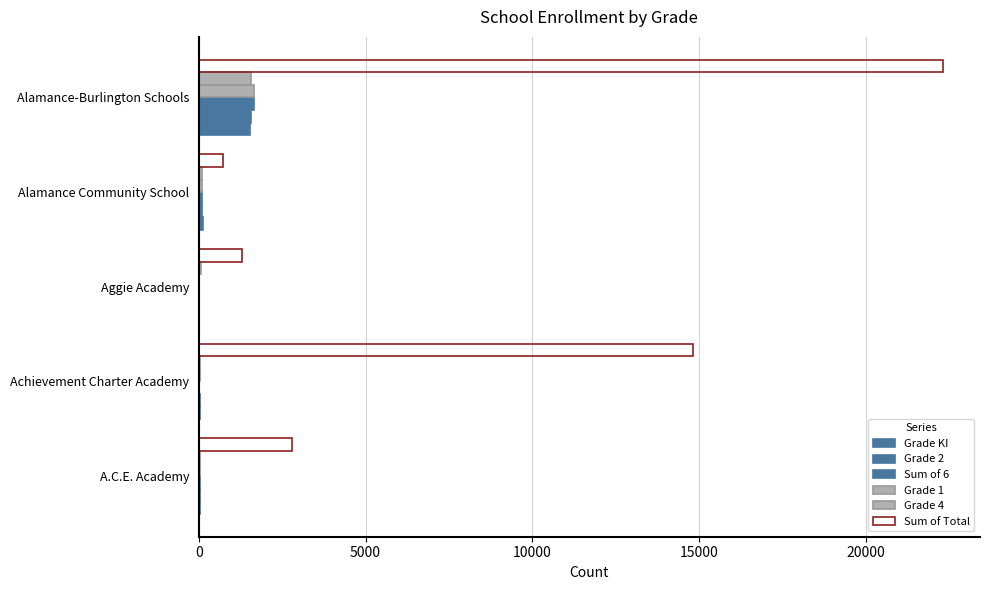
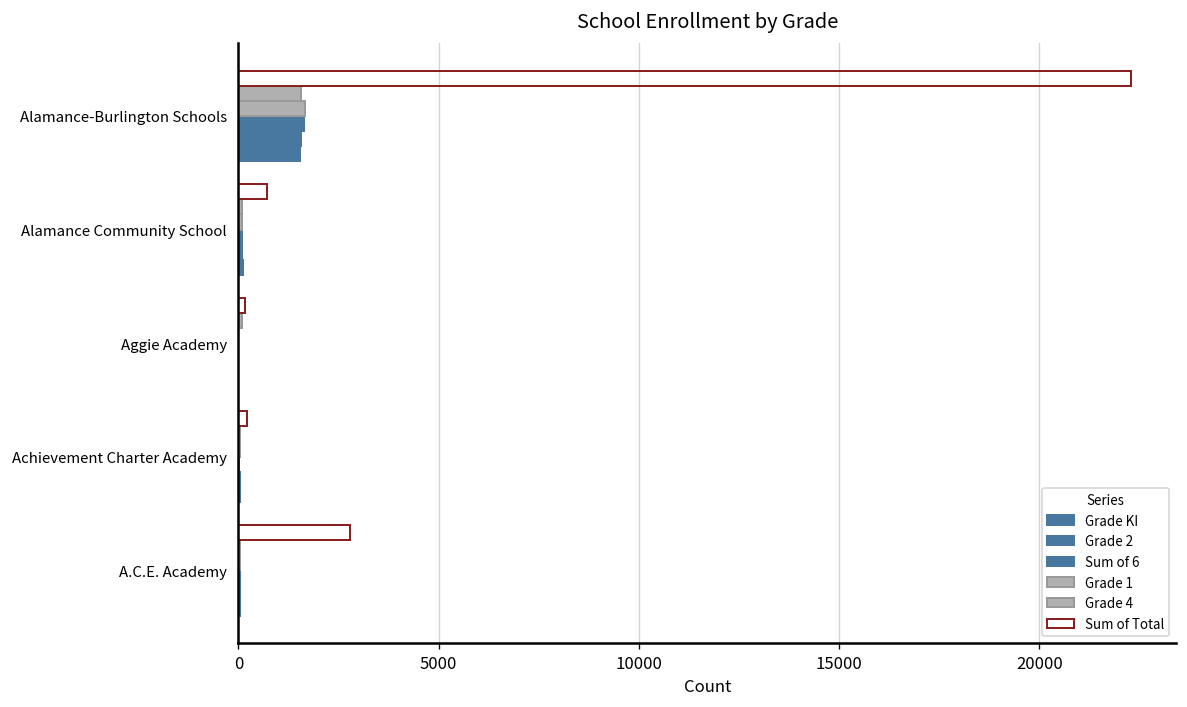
Sum of Total, Aggie Academy: 1300 -> 200
Sum of Total, Achievement Charter Academy: 14800 -> 200
